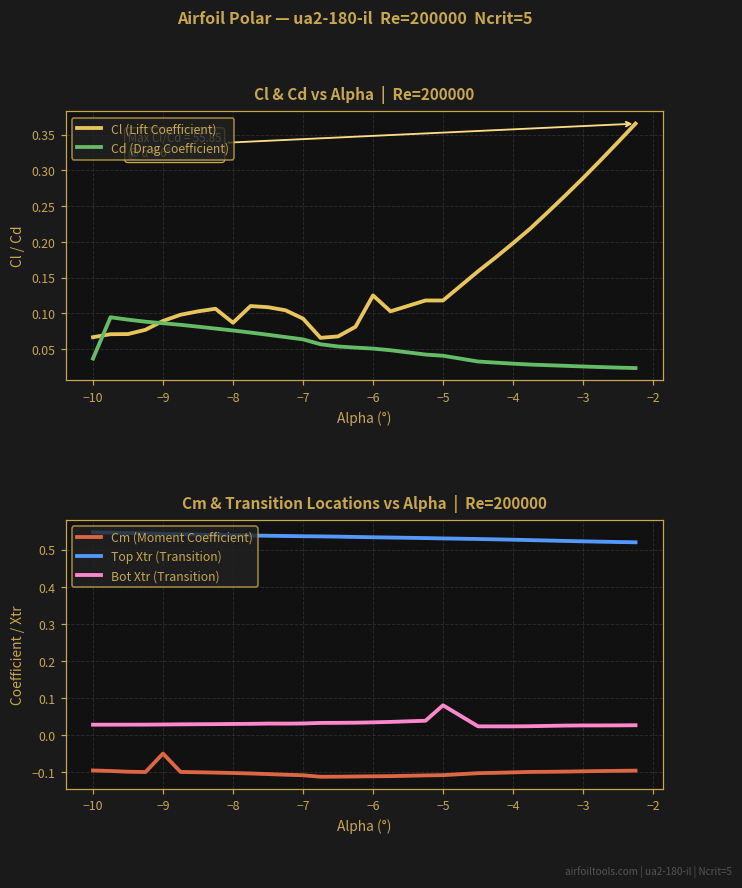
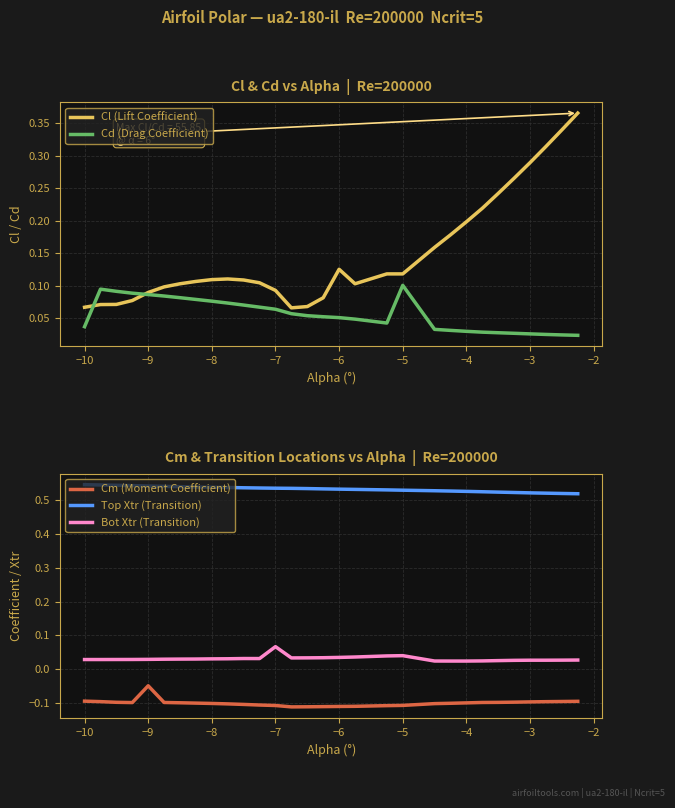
Cl & Cd vs Alpha | Re=200000, Cl (Lift Coefficient), −8: 0.09 -> 0.11
Cl & Cd vs Alpha | Re=200000, Cd (Drag Coefficient), −5: 0.04 -> 0.10
Cm & Transition Locations vs Alpha | Re=200000, Bot Xtr (Transition), −7: 0.03 -> 0.07
Cm & Transition Locations vs Alpha | Re=200000, Bot Xtr (Transition), −5: 0.08 -> 0.04
